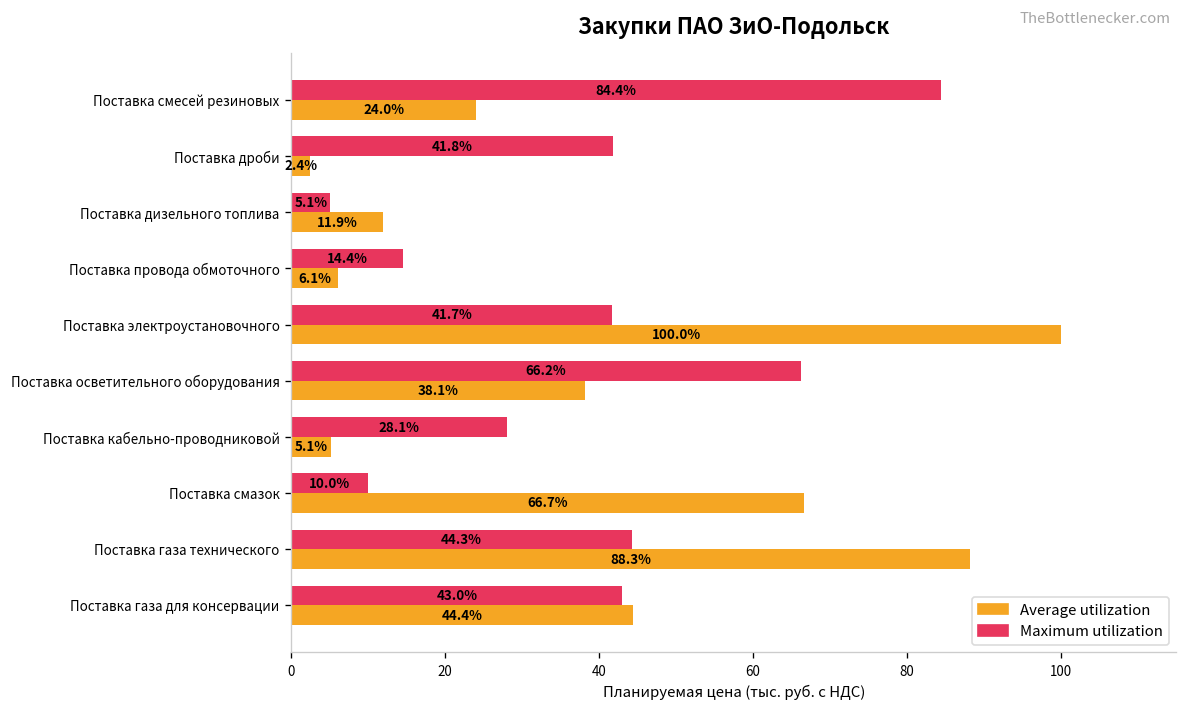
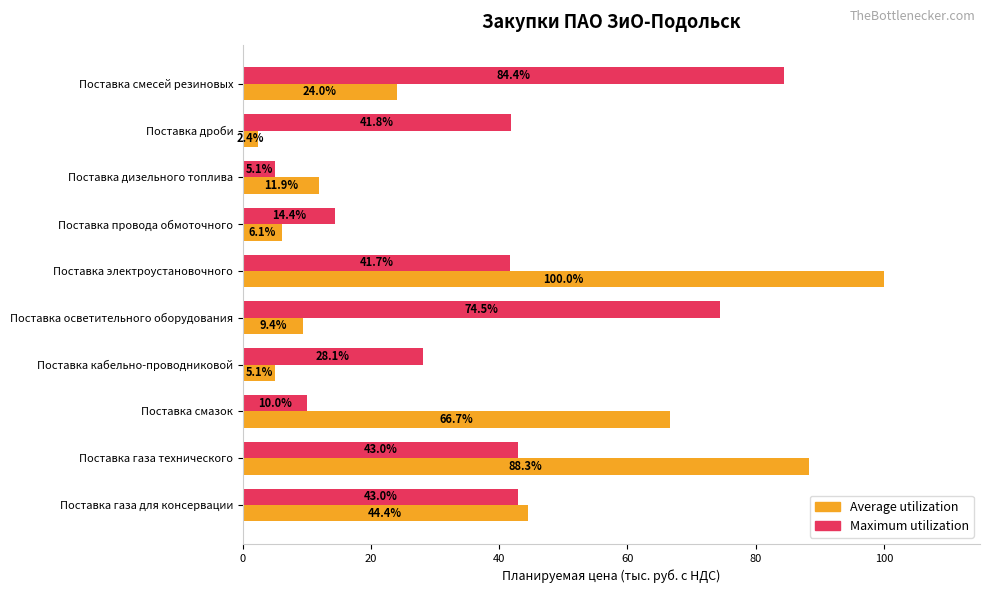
Maximum utilization, Поставка осветительного оборудования: 66.2% -> 74.5%
Average utilization, Поставка осветительного оборудования: 38.1% -> 9.4%
Maximum utilization, Поставка газа технического: 44.3% -> 43.0%
